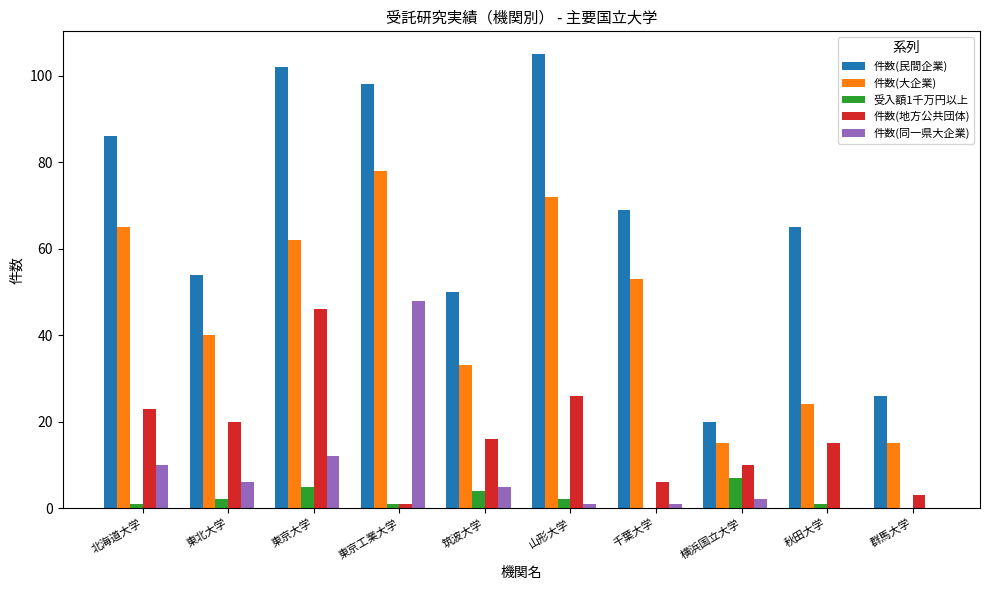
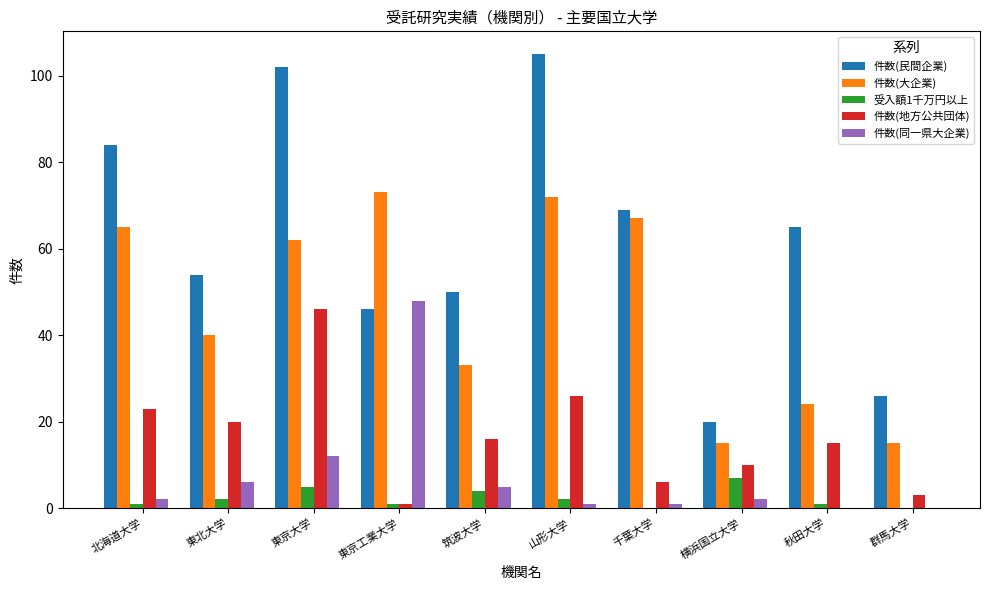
件数(民間企業), 北海道大学: 86 -> 84
件数(同一県大企業), 北海道大学: 10 -> 2
件数(民間企業), 東京工業大学: 98 -> 46
件数(大企業), 東京工業大学: 78 -> 73
件数(大企業), 千葉大学: 53 -> 67
